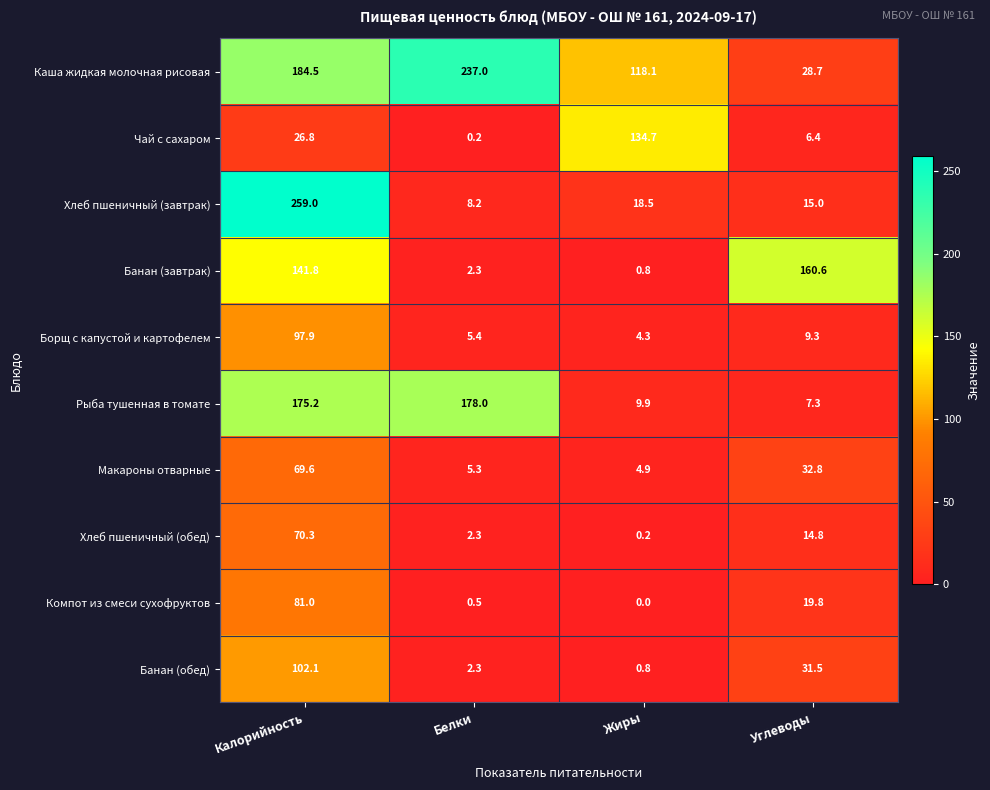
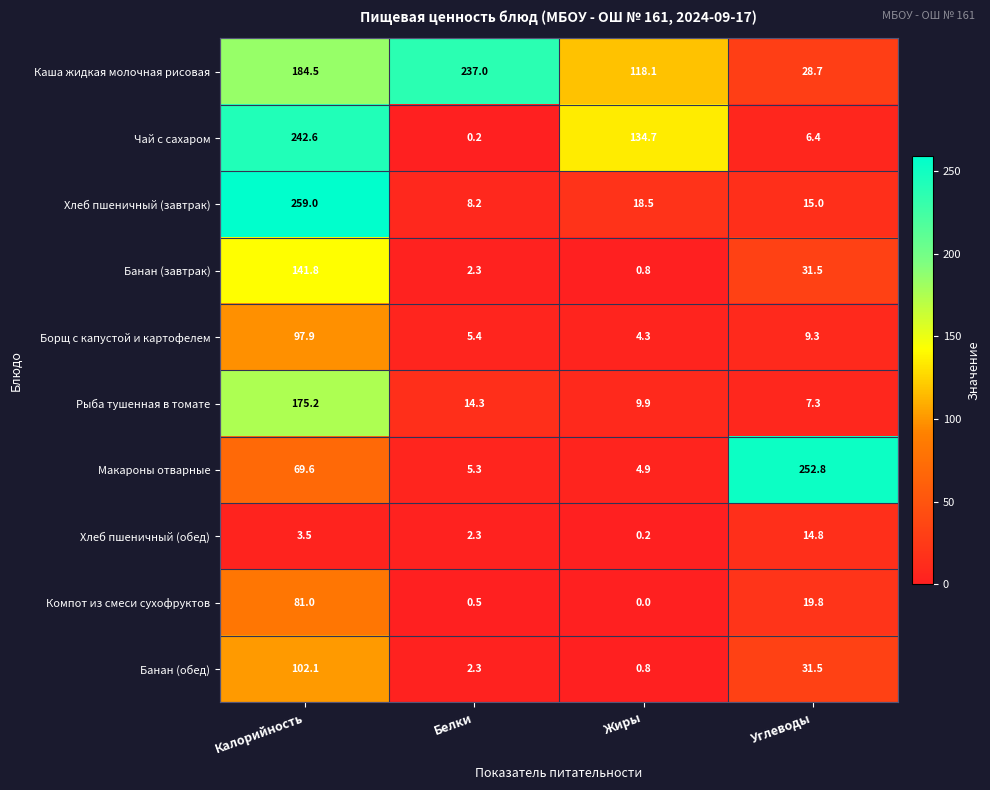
Чай с сахаром, Калорийность: 26.8 -> 242.6
Банан (завтрак), Углеводы: 160.6 -> 31.5
Рыба тушенная в томате, Белки: 178.0 -> 14.3
Макароны отварные, Углеводы: 32.8 -> 252.8
Хлеб пшеничный (обед), Калорийность: 70.3 -> 3.5
